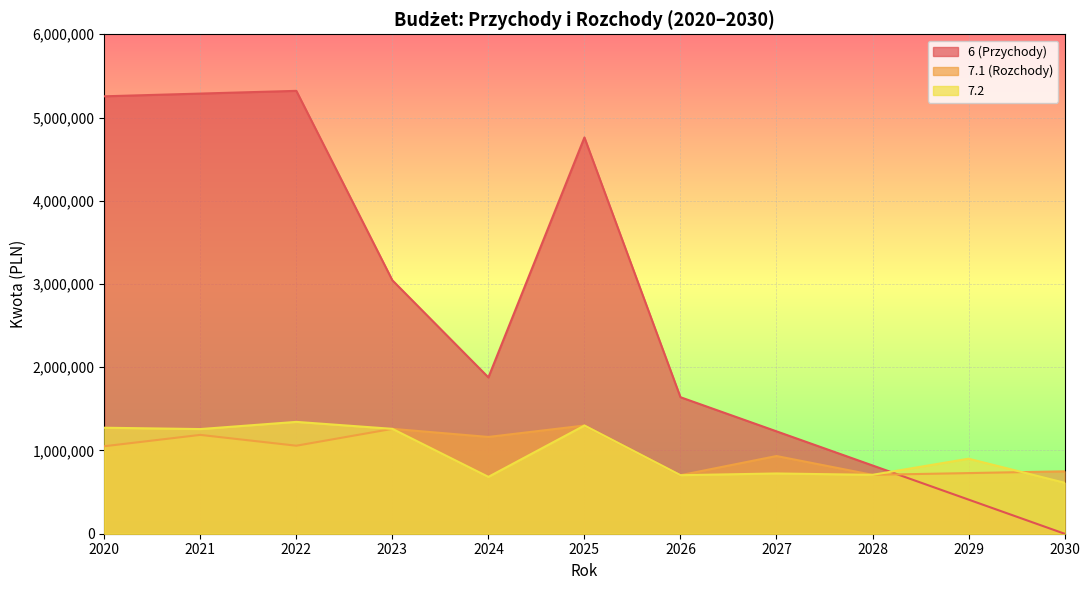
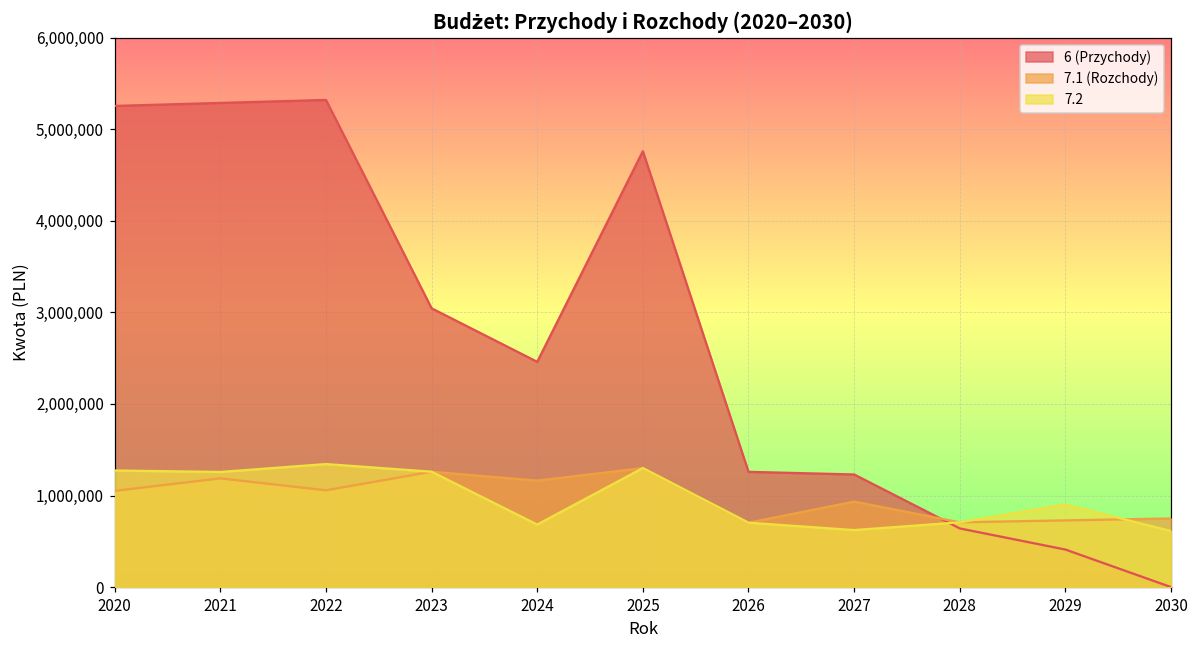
6 (Przychody), 2024: 1,900,000 -> 2,500,000
6 (Przychody), 2026: 1,600,000 -> 1,300,000
7.2, 2027: 700,000 -> 600,000
6 (Przychody), 2028: 800,000 -> 600,000
